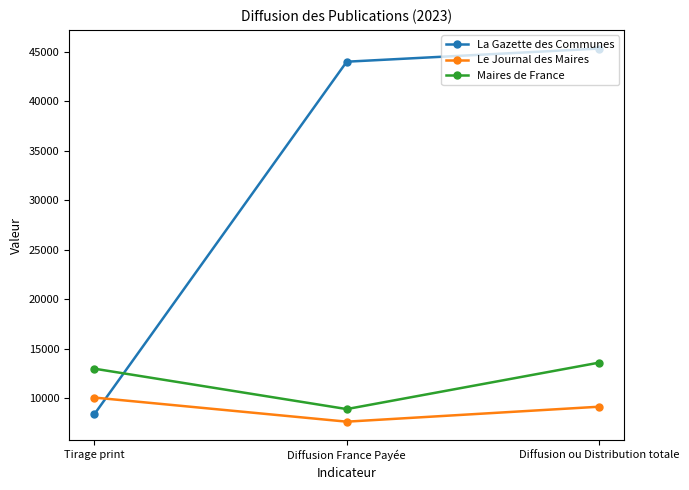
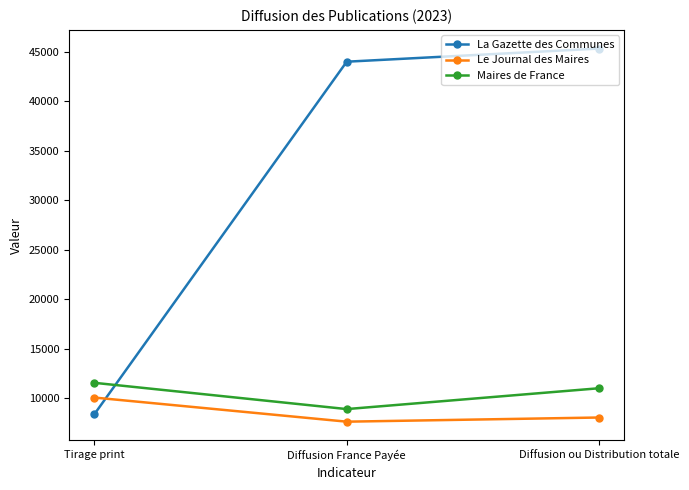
Maires de France, Tirage print: 13000 -> 12000
Le Journal des Maires, Diffusion ou Distribution totale: 9000 -> 8000
Maires de France, Diffusion ou Distribution totale: 14000 -> 11000
